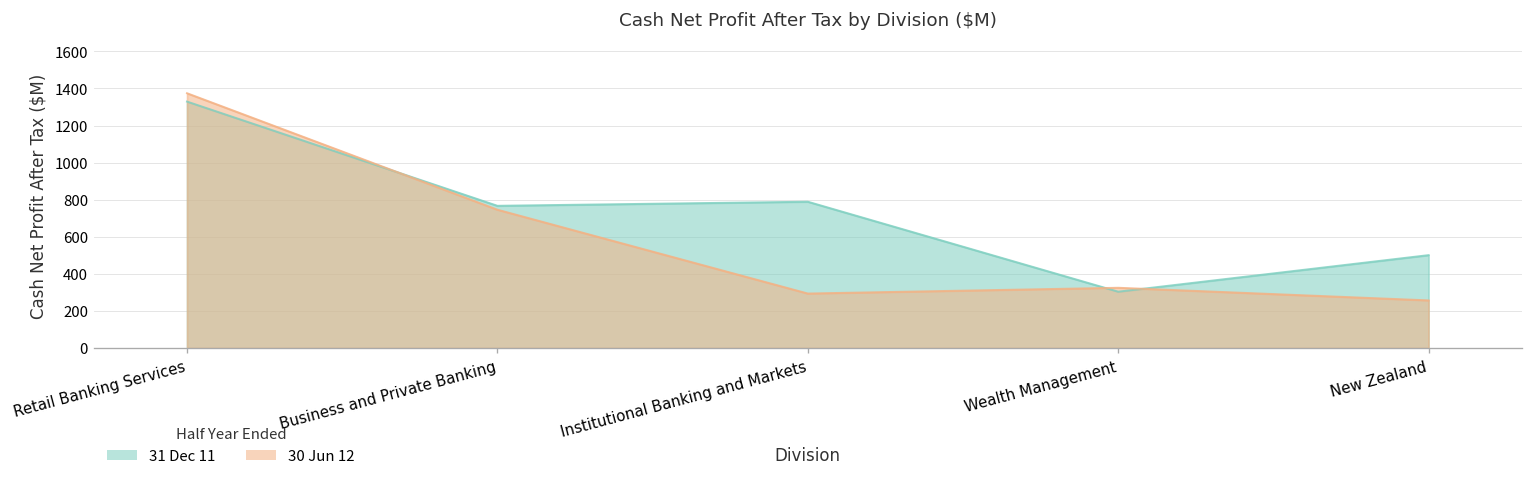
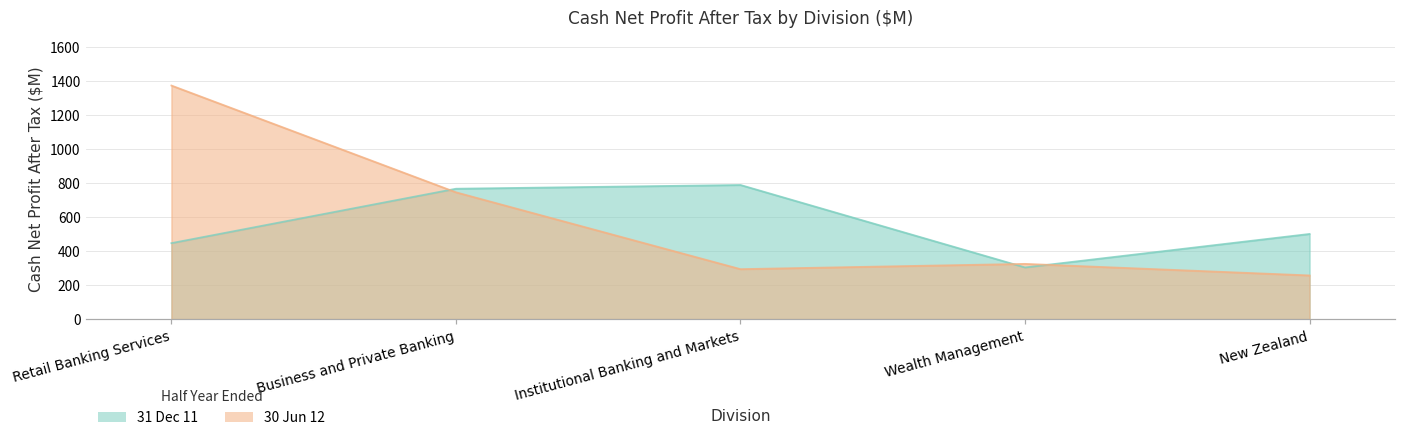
31 Dec 11, Retail Banking Services: 1330 -> 450
